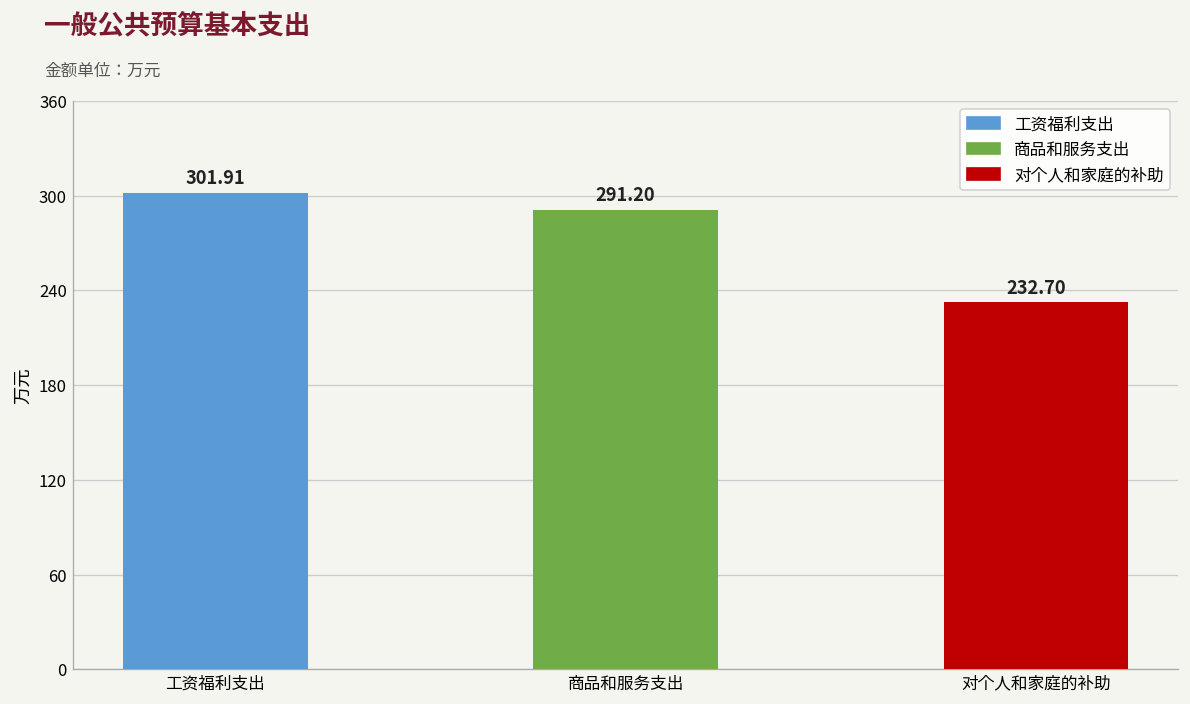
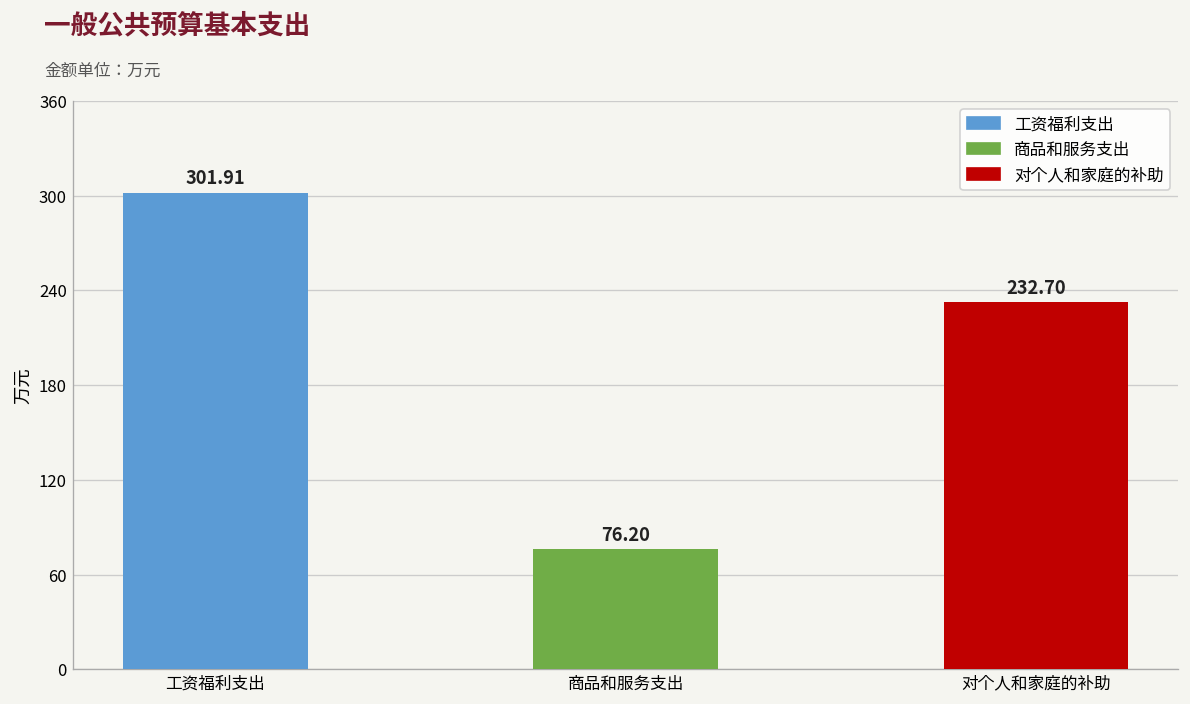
商品和服务支出: 291.20 -> 76.20
